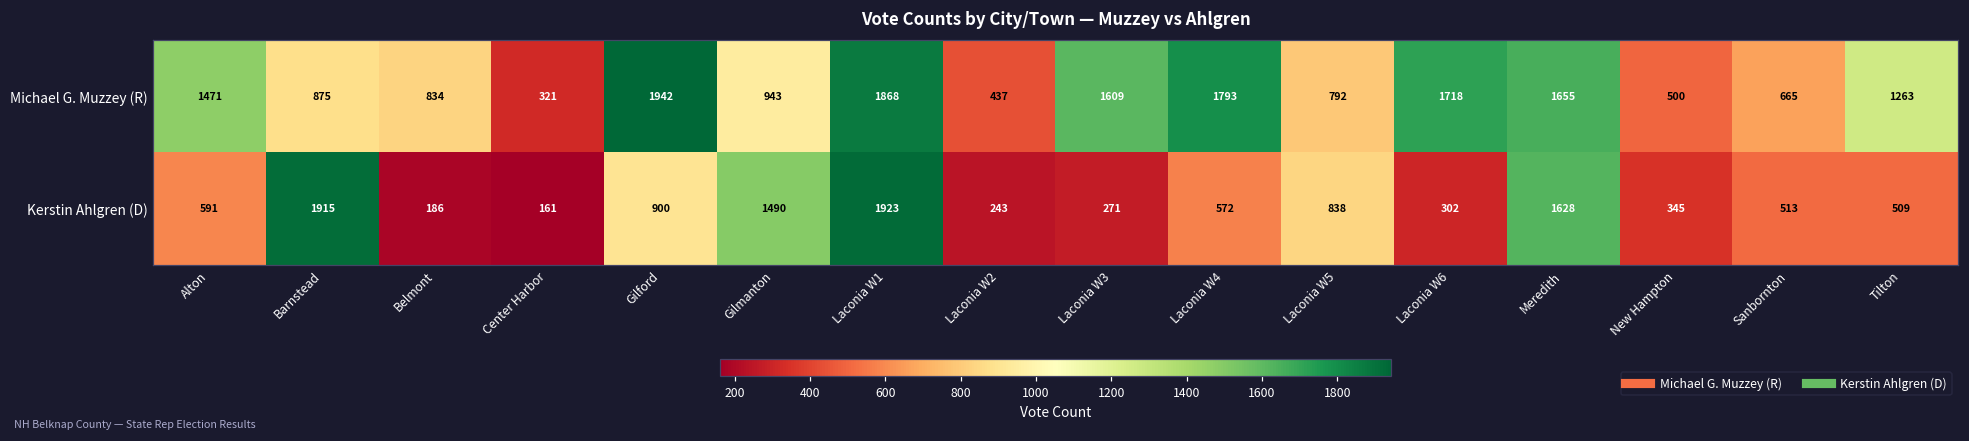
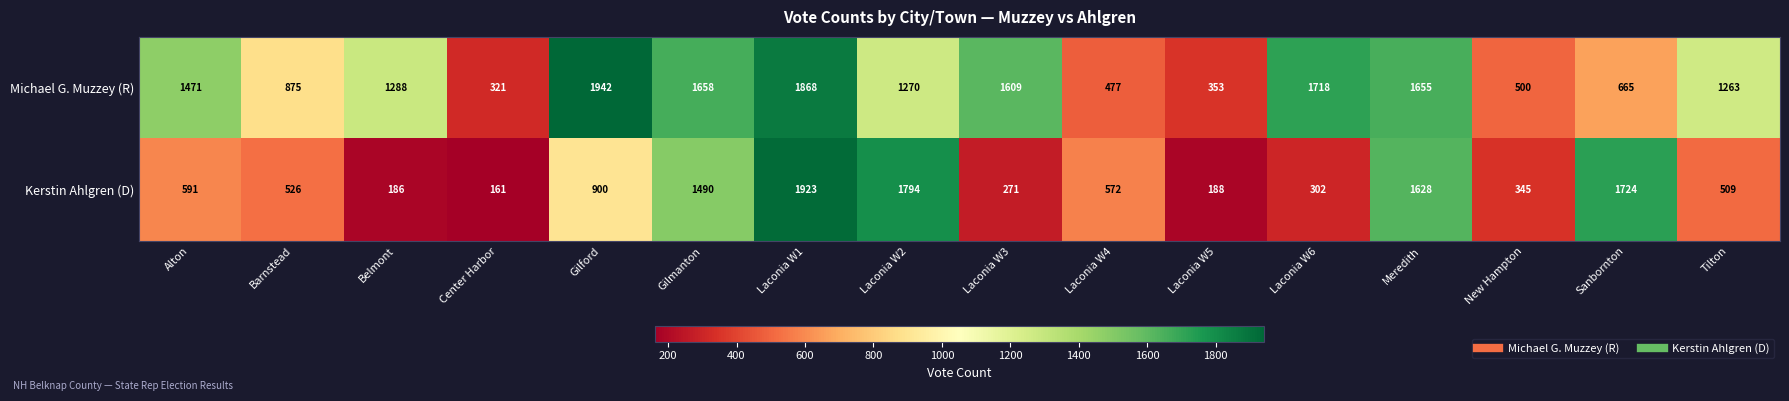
Michael G. Muzzey (R), Belmont: 834 -> 1288
Michael G. Muzzey (R), Gilmanton: 943 -> 1658
Michael G. Muzzey (R), Laconia W2: 437 -> 1270
Michael G. Muzzey (R), Laconia W4: 1793 -> 477
Michael G. Muzzey (R), Laconia W5: 792 -> 353
Kerstin Ahlgren (D), Barnstead: 1915 -> 526
Kerstin Ahlgren (D), Laconia W2: 243 -> 1794
Kerstin Ahlgren (D), Laconia W5: 838 -> 188
Kerstin Ahlgren (D), Sanbornton: 513 -> 1724
